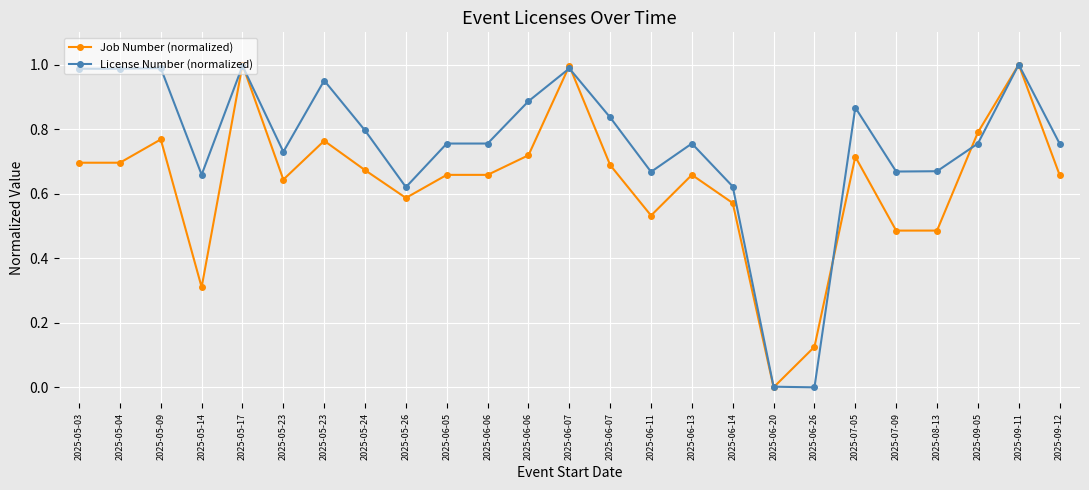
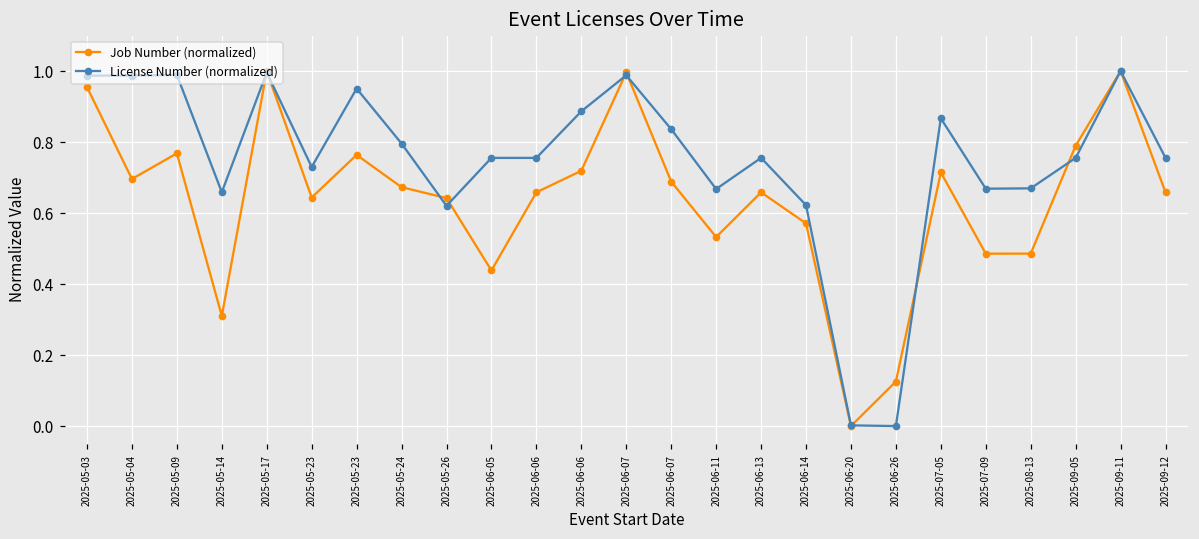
Job Number (normalized), 2025-05-03: 0.70 -> 0.95
Job Number (normalized), 2025-05-26: 0.59 -> 0.64
Job Number (normalized), 2025-06-05: 0.66 -> 0.44
